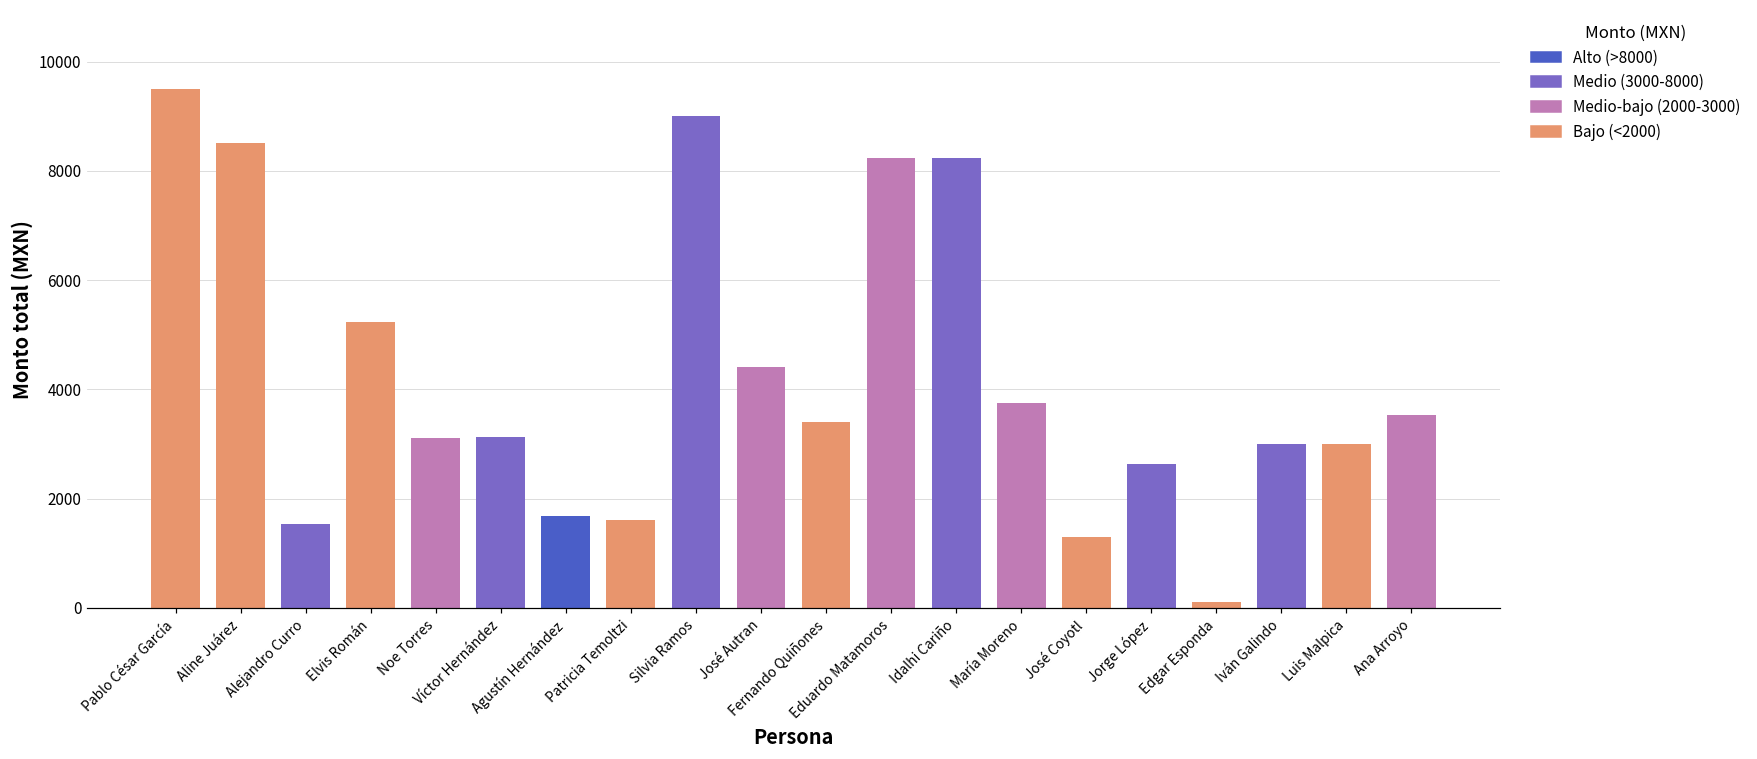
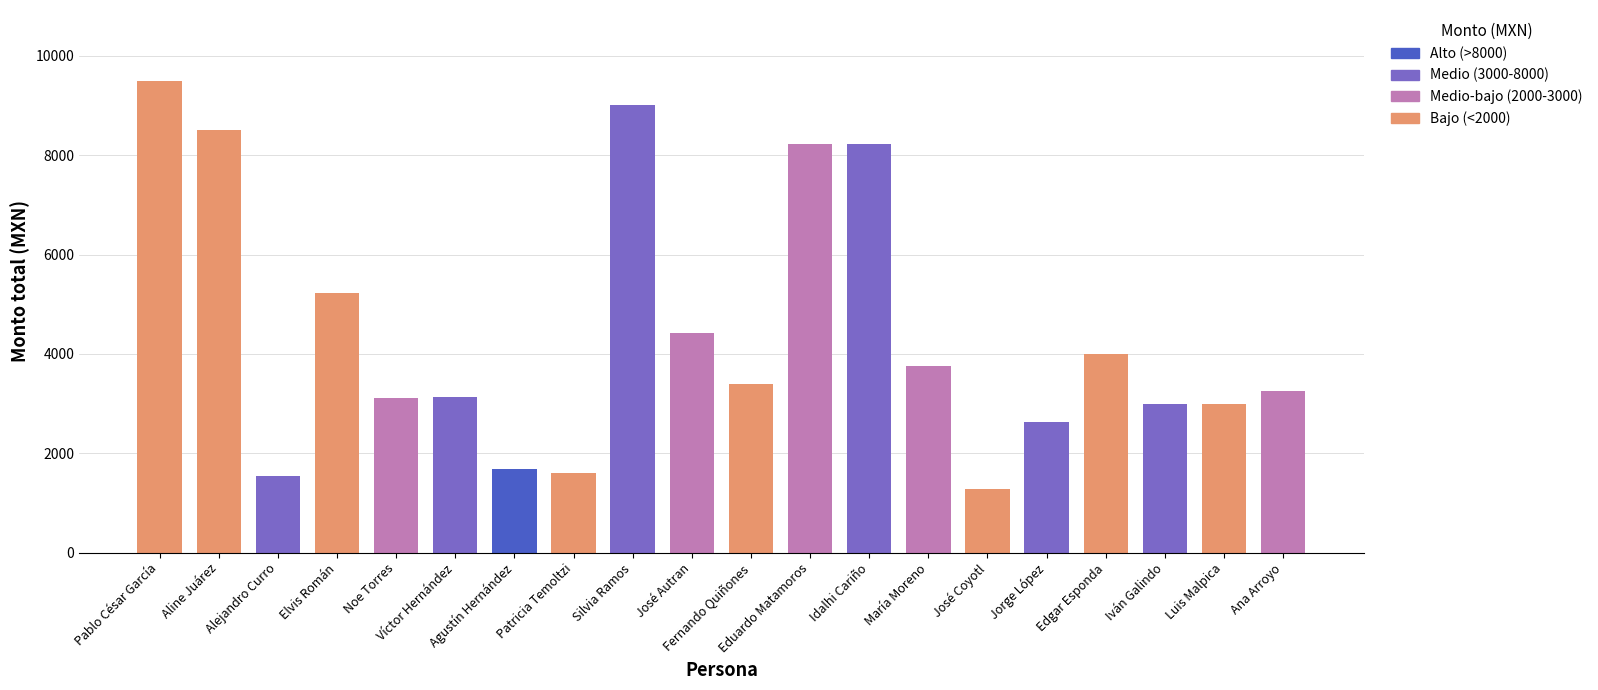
Edgar Esponda: 100 -> 4000
Ana Arroyo: 3500 -> 3200
